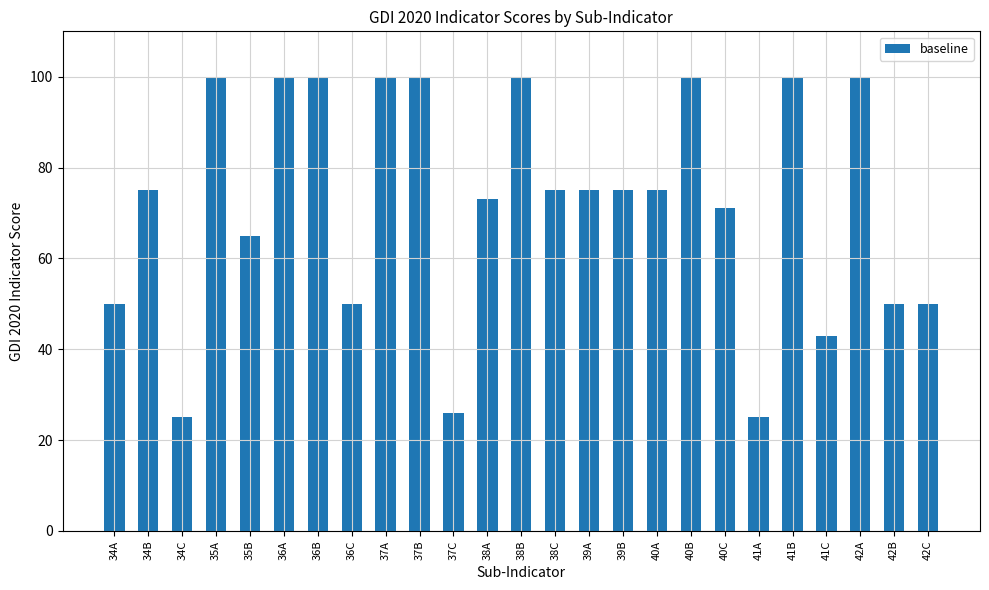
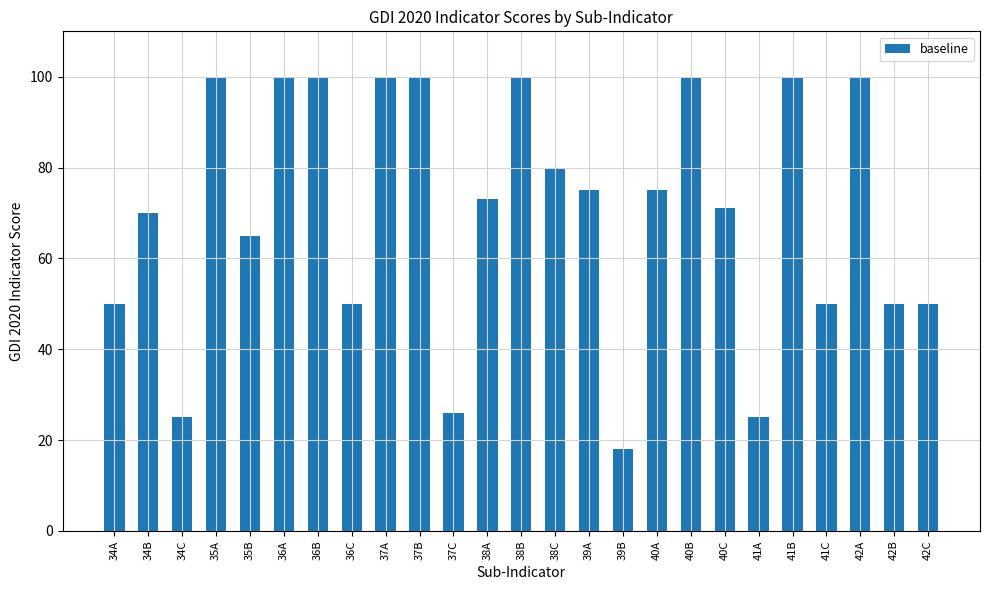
34B: 75 -> 70
38C: 75 -> 80
39B: 75 -> 18
41C: 43 -> 50
